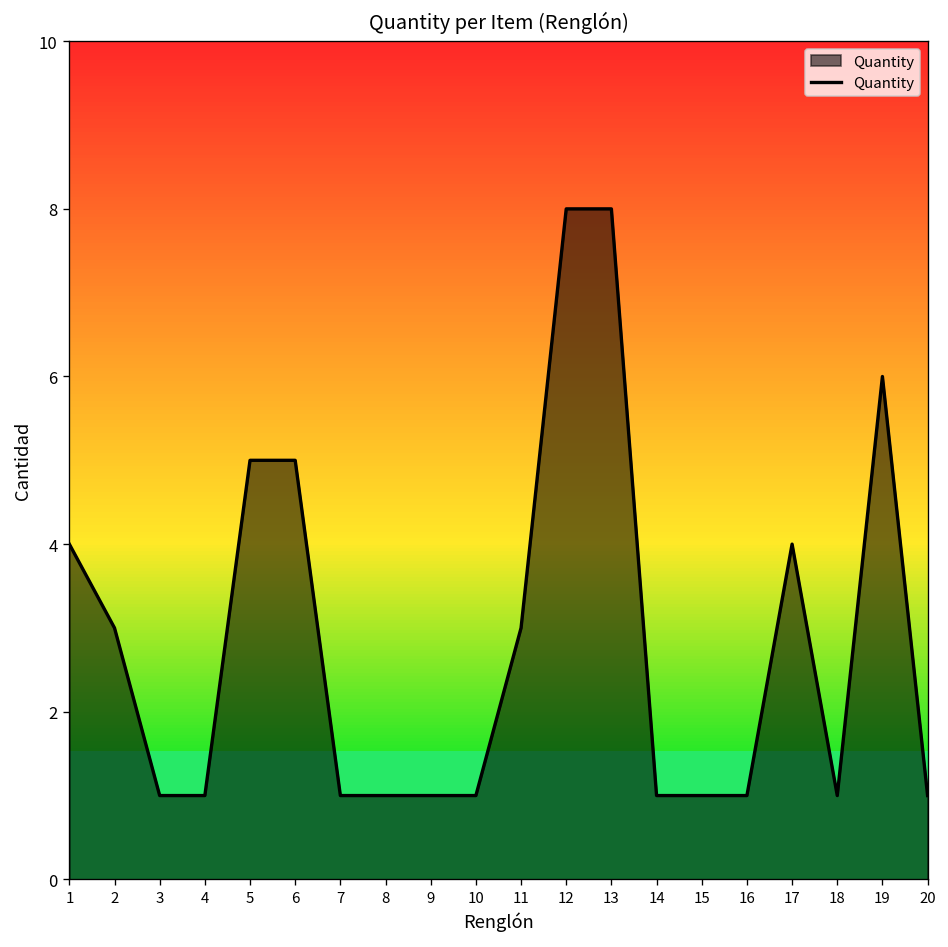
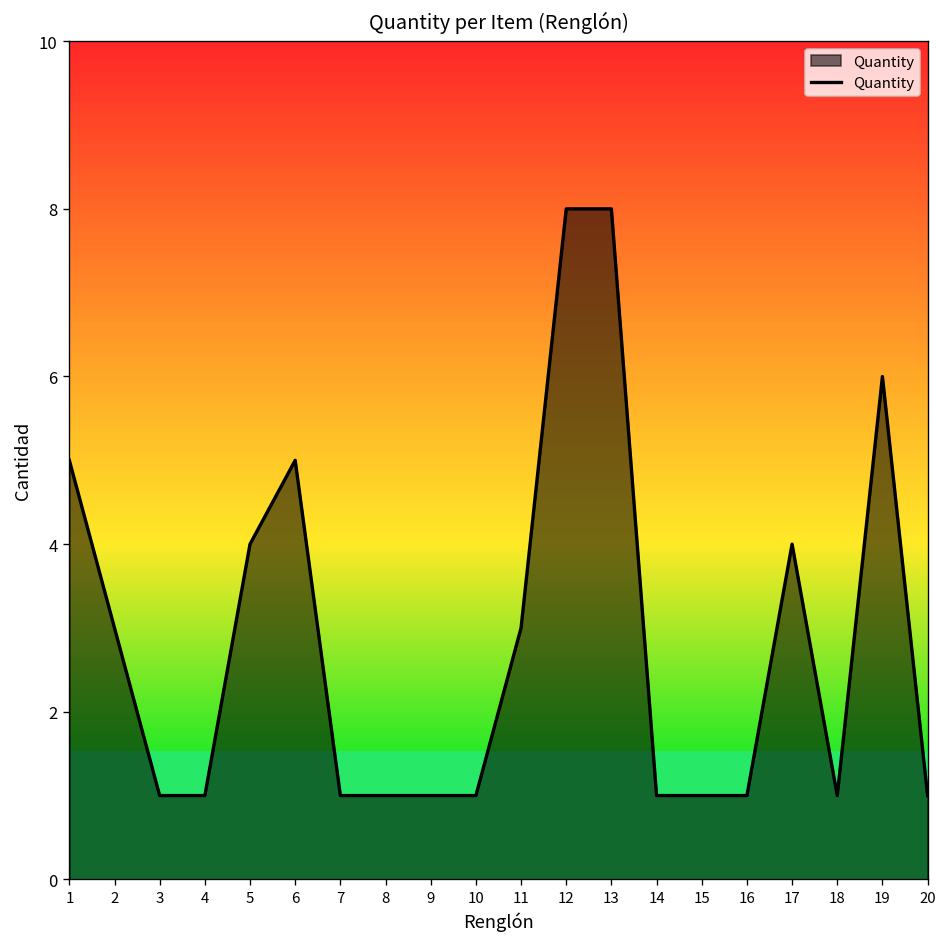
1: 4 -> 5
5: 5 -> 4
